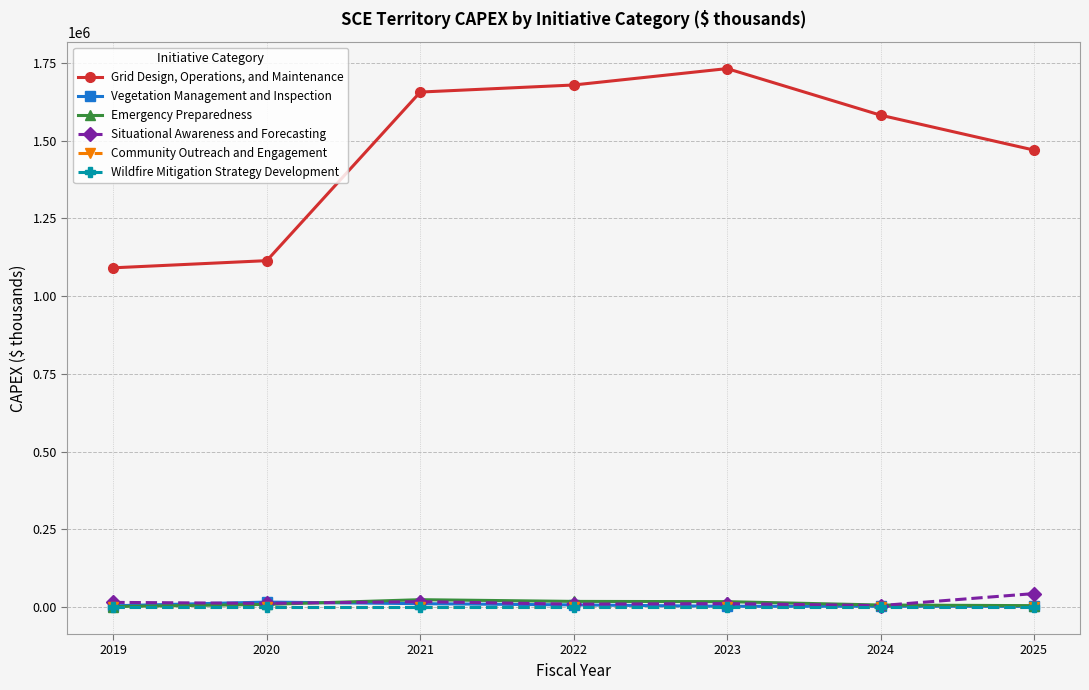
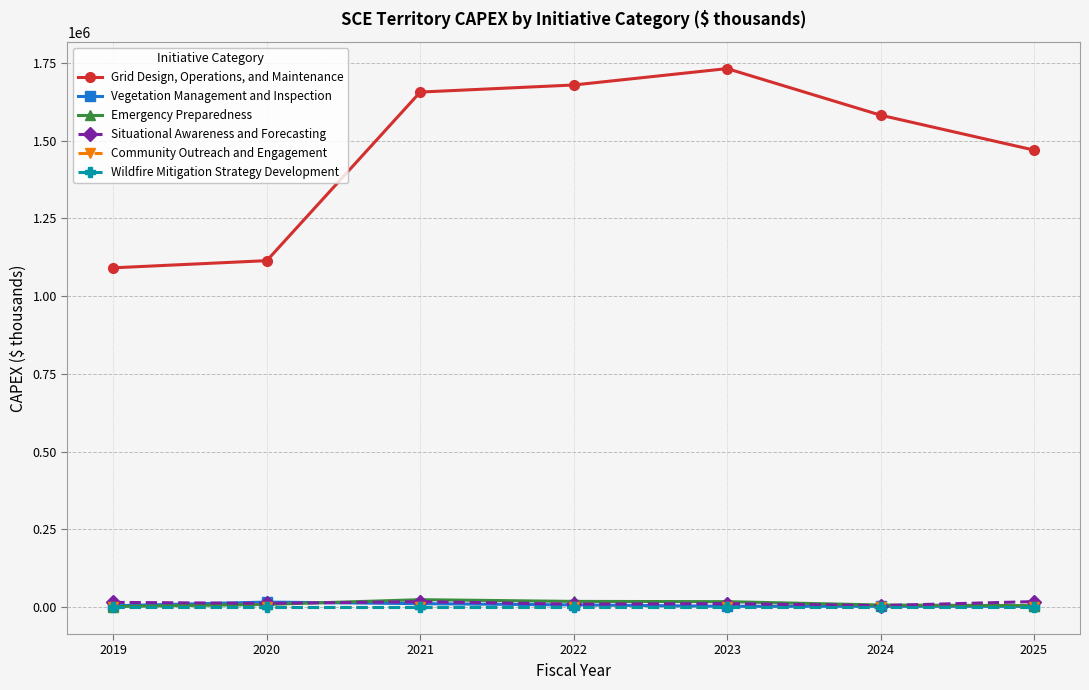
Situational Awareness and Forecasting, 2025: 40000 -> 20000
